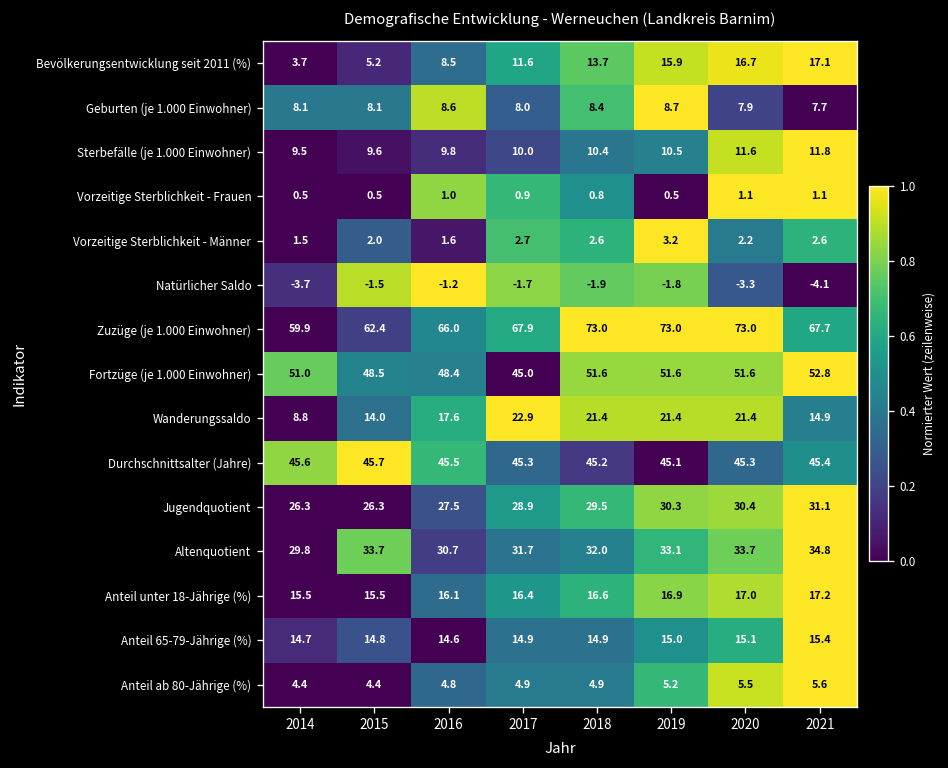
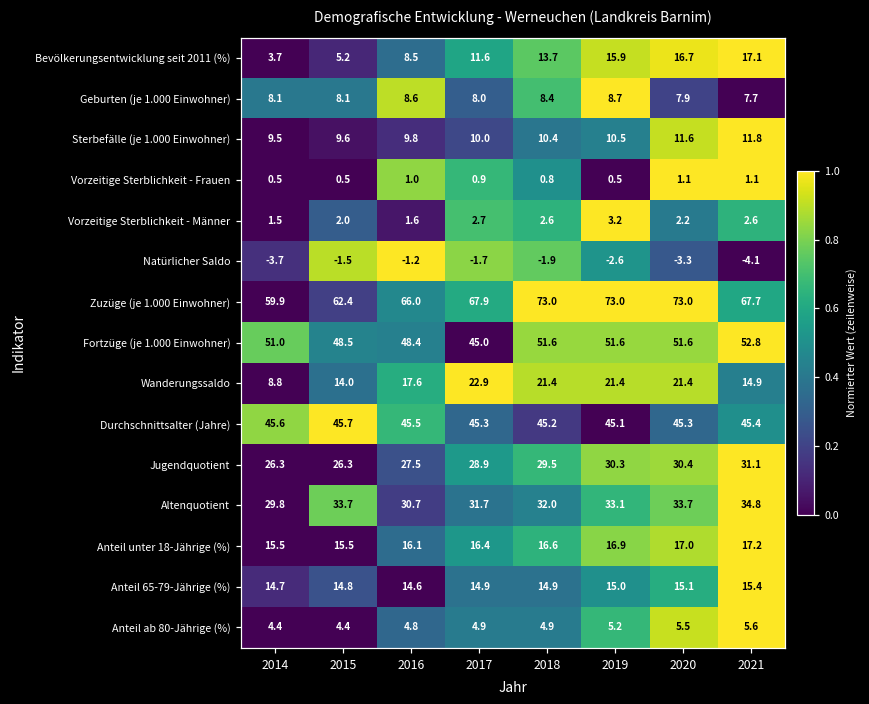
Natürlicher Saldo, 2019: -1.8 -> -2.6
